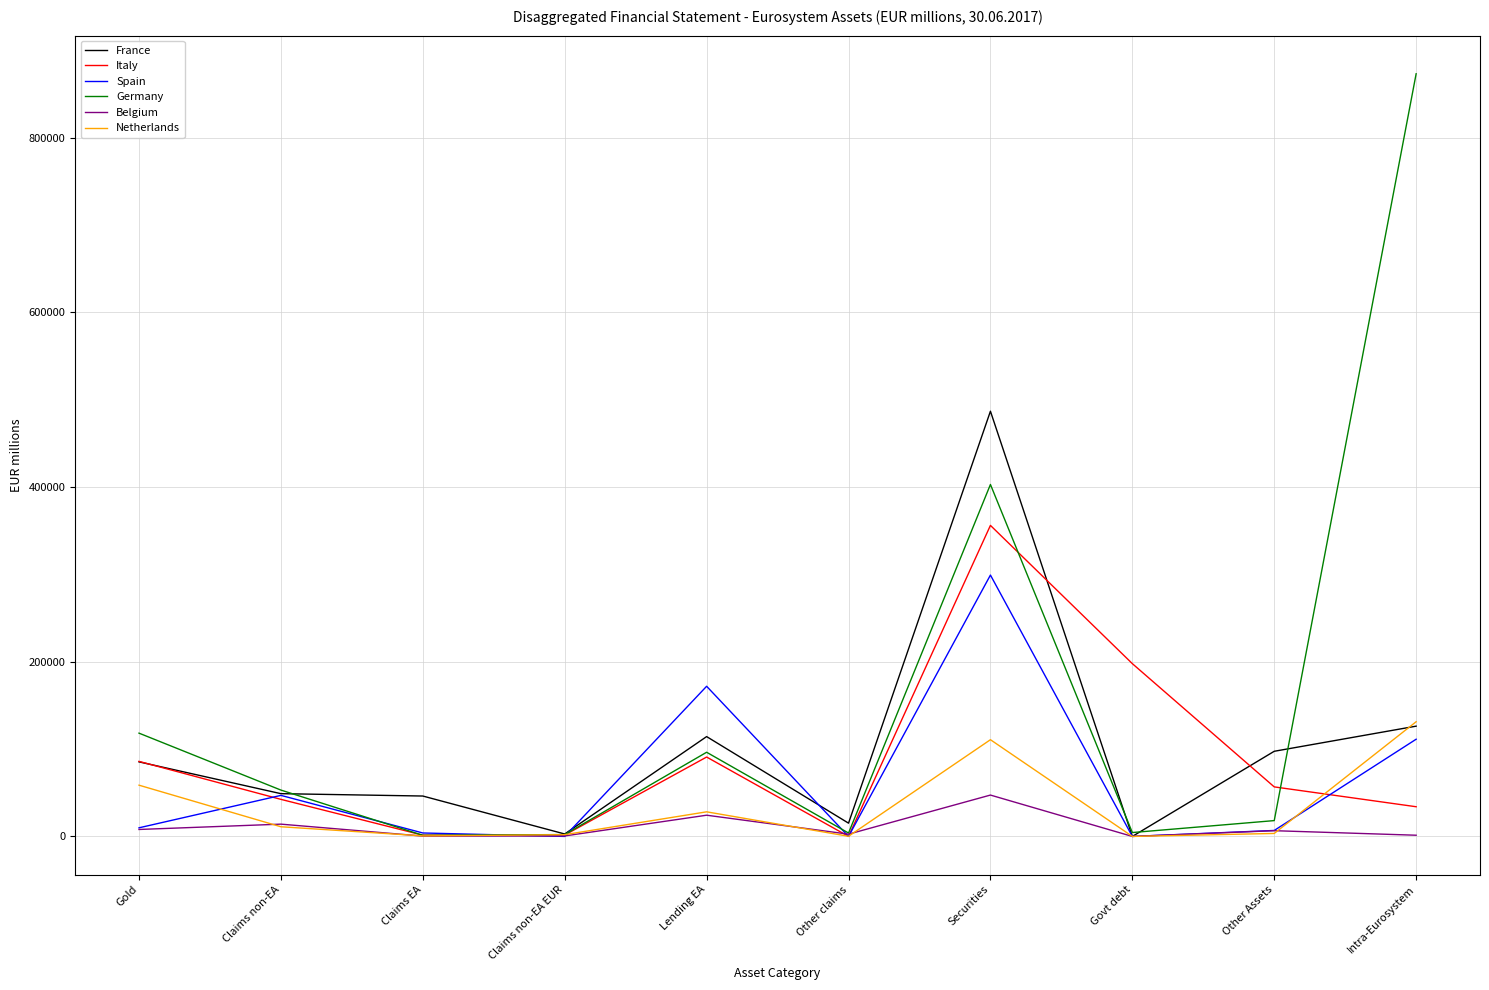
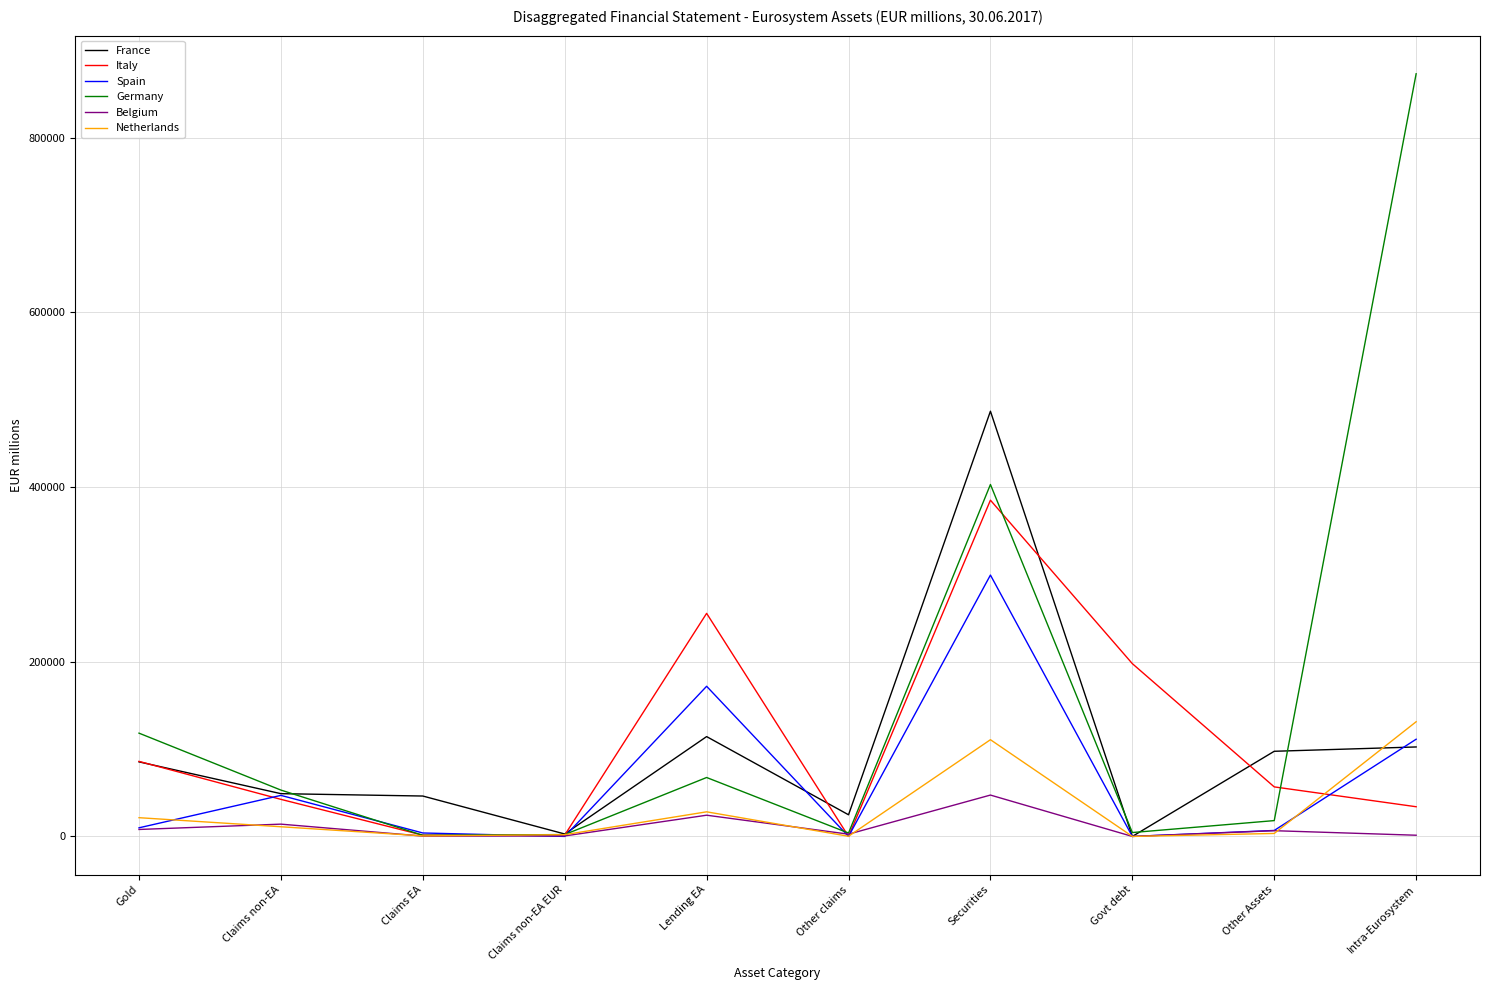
Netherlands, Gold: 60000 -> 20000
Italy, Lending EA: 90000 -> 260000
Germany, Lending EA: 100000 -> 70000
France, Other claims: 15000 -> 25000
Italy, Securities: 360000 -> 380000
France, Intra-Eurosystem: 130000 -> 100000
